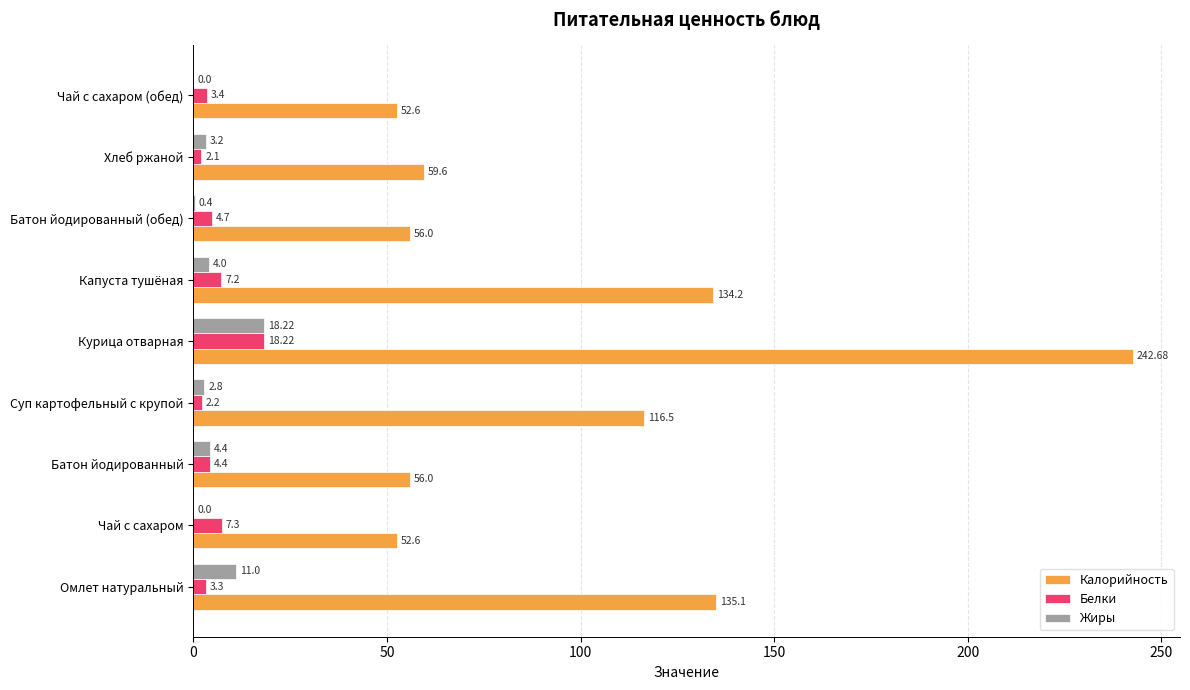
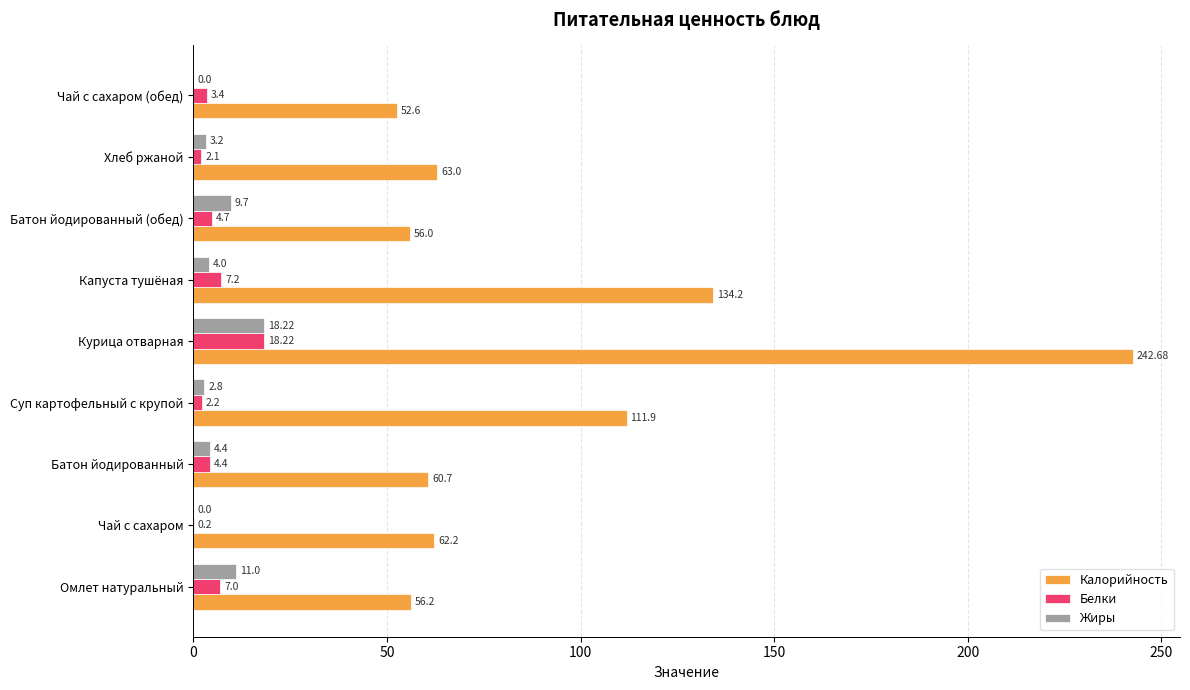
Калорийность, Хлеб ржаной: 59.6 -> 63.0
Жиры, Батон йодированный (обед): 0.4 -> 9.7
Калорийность, Суп картофельный с крупой: 116.5 -> 111.9
Калорийность, Батон йодированный: 56.0 -> 60.7
Белки, Чай с сахаром: 7.3 -> 0.2
Калорийность, Чай с сахаром: 52.6 -> 62.2
Белки, Омлет натуральный: 3.3 -> 7.0
Калорийность, Омлет натуральный: 135.1 -> 56.2
